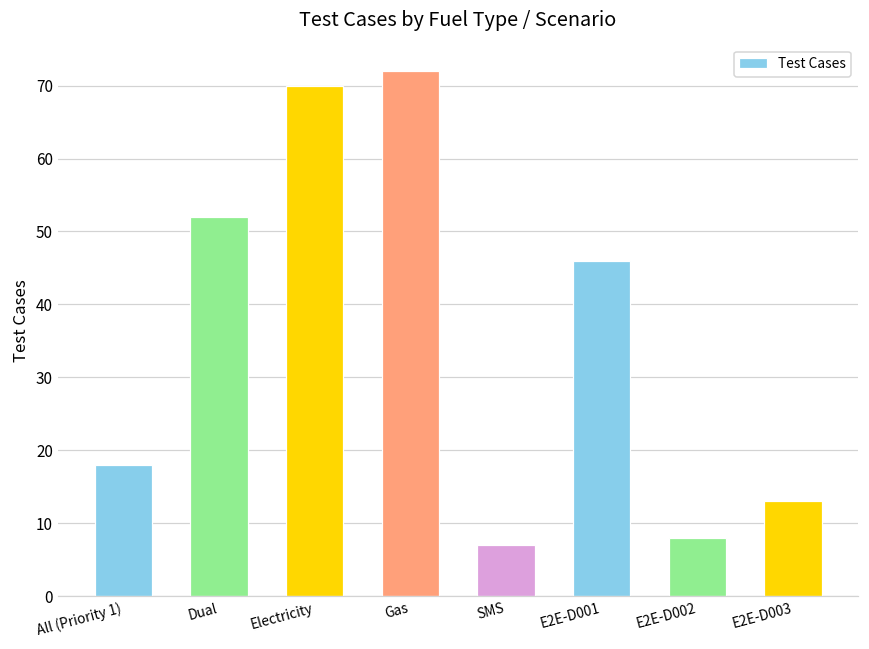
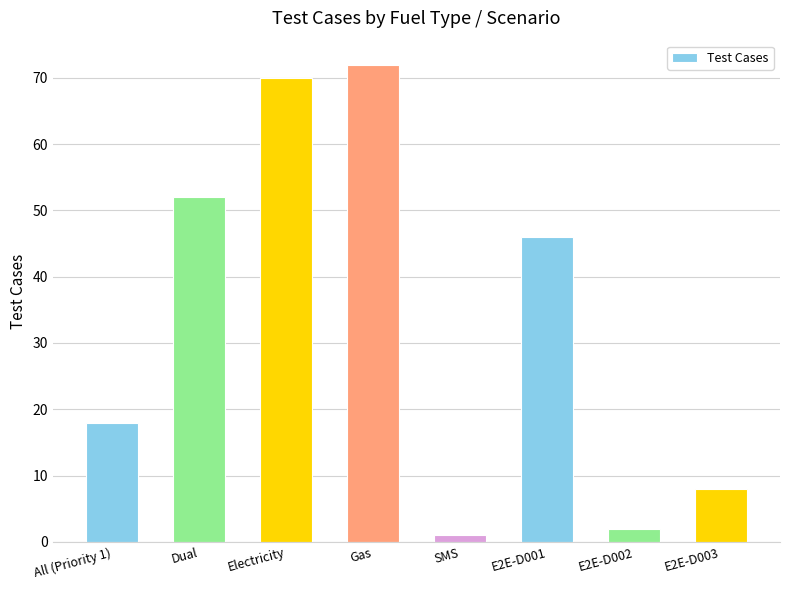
SMS: 7 -> 1
E2E-D002: 8 -> 2
E2E-D003: 13 -> 8
